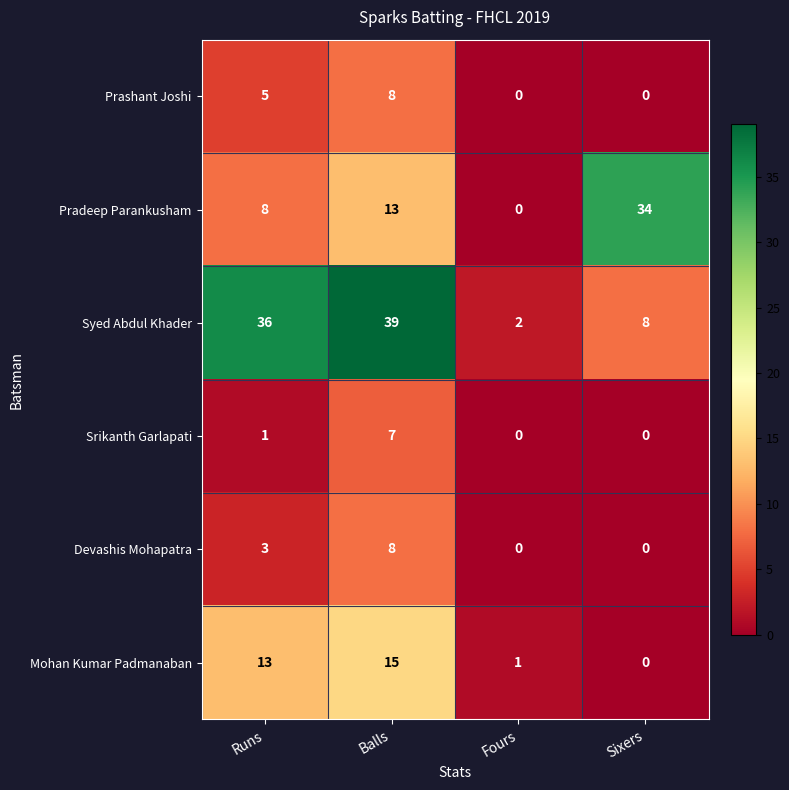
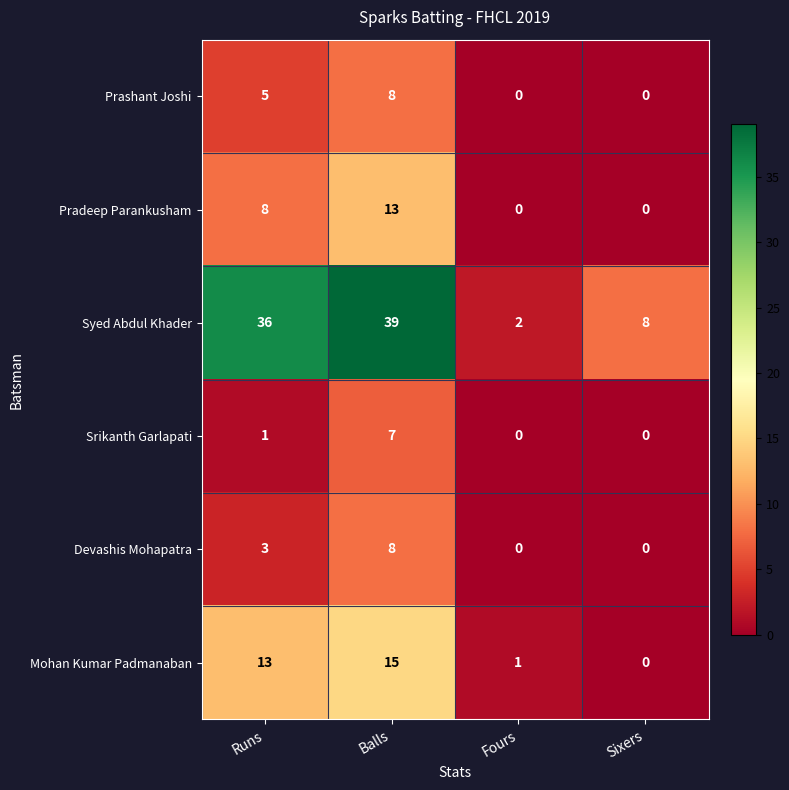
Pradeep Parankusham, Sixers: 34 -> 0
